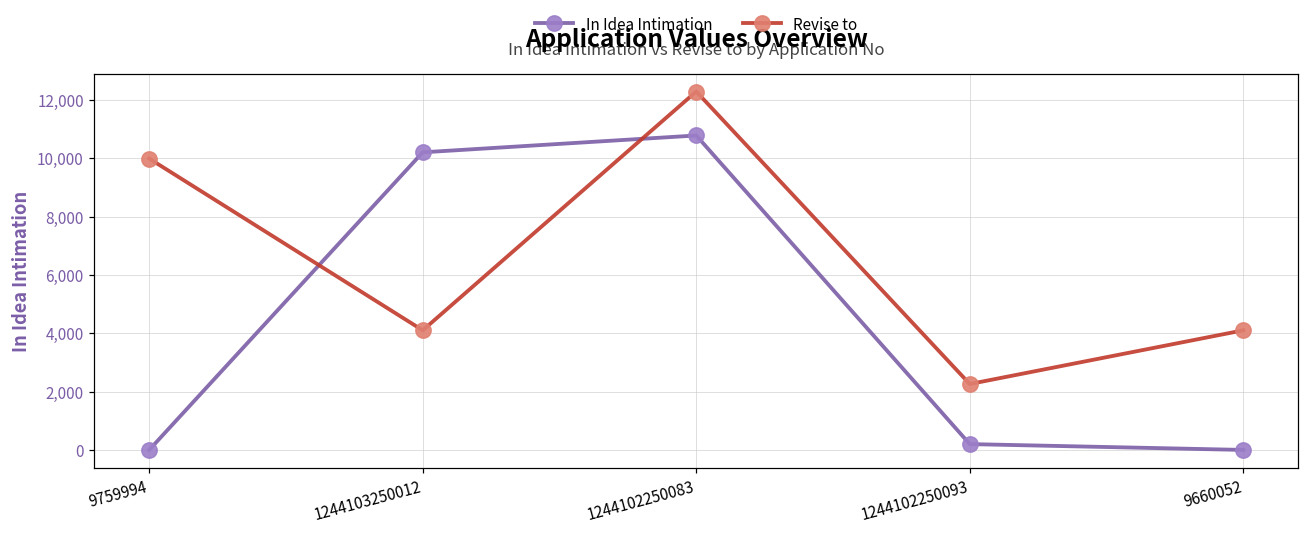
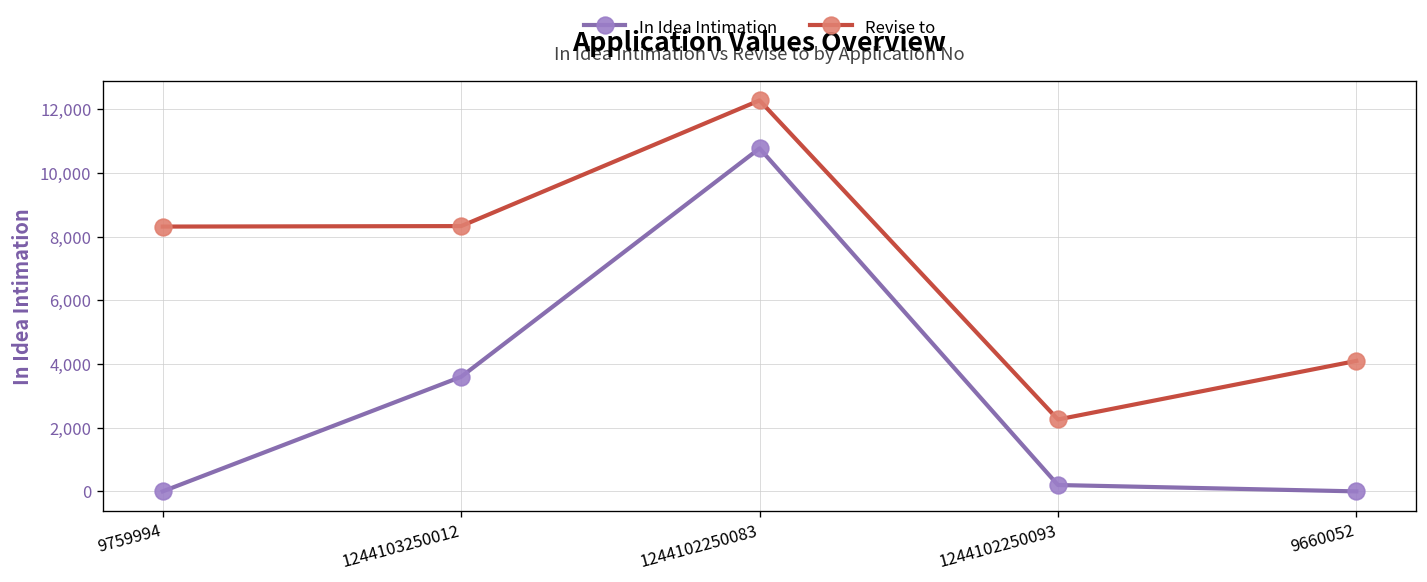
Revise to, 9759994: 10,000 -> 8,300
In Idea Intimation, 1244103250012: 10,200 -> 3,600
Revise to, 1244103250012: 4,100 -> 8,300
